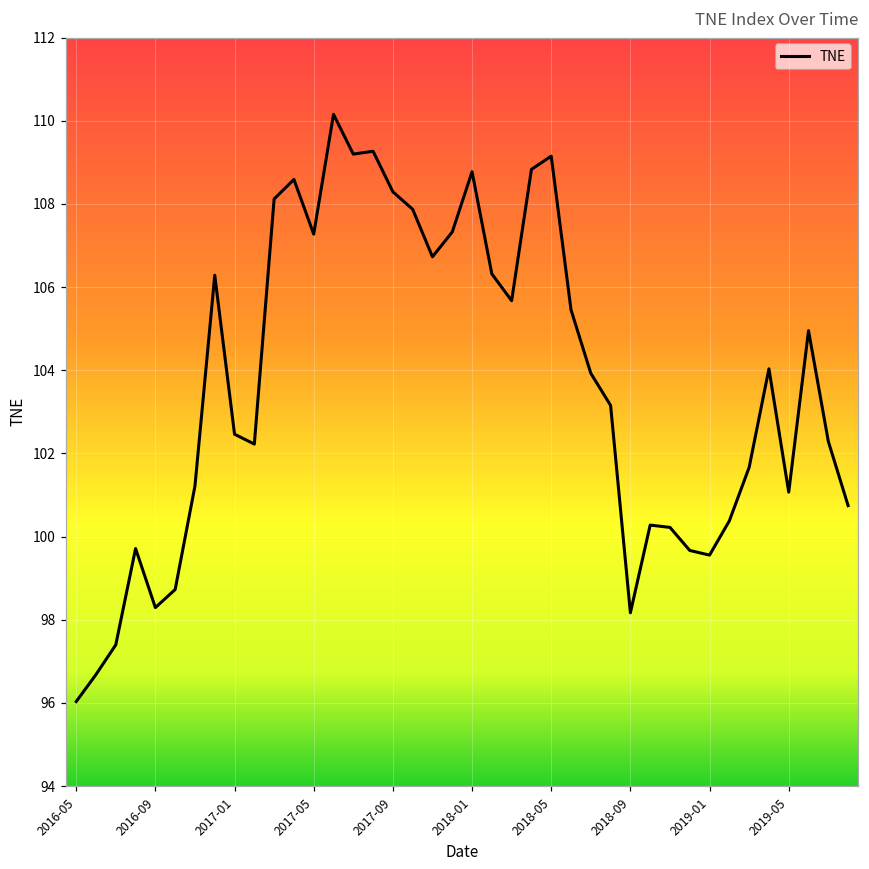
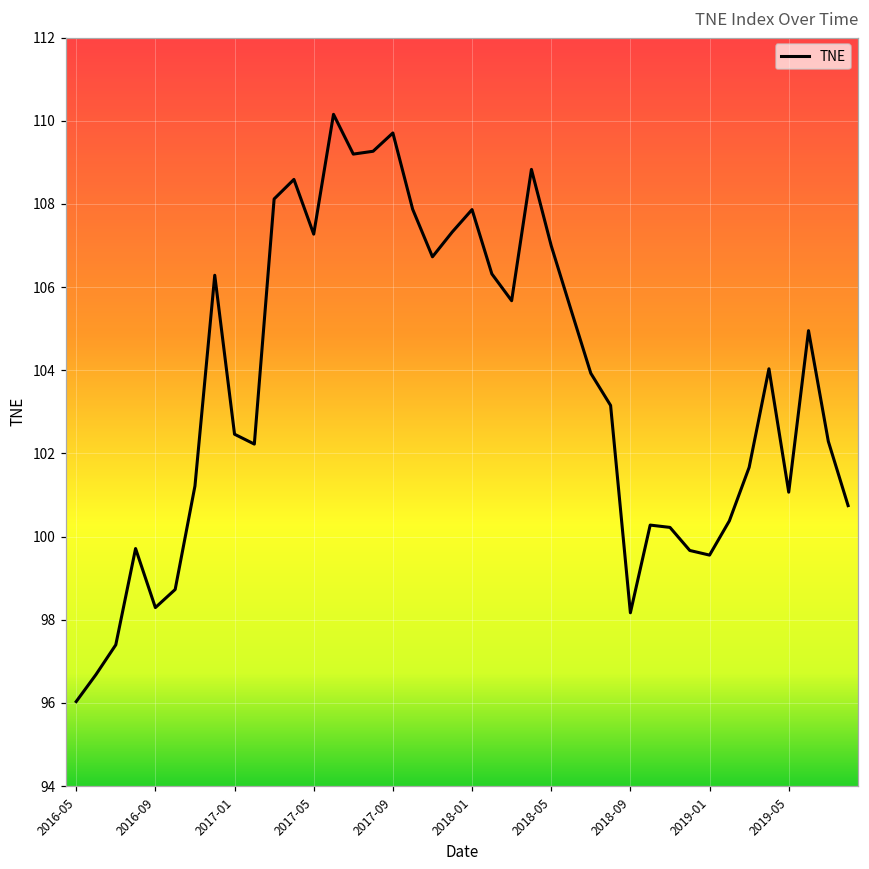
2017-09: 108.3 -> 109.7
2018-01: 108.8 -> 107.9
2018-05: 109.1 -> 107.0
